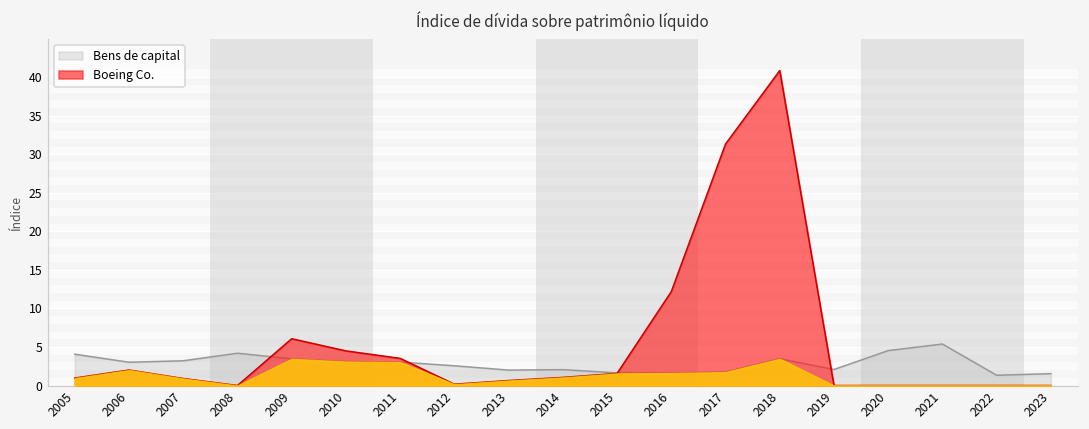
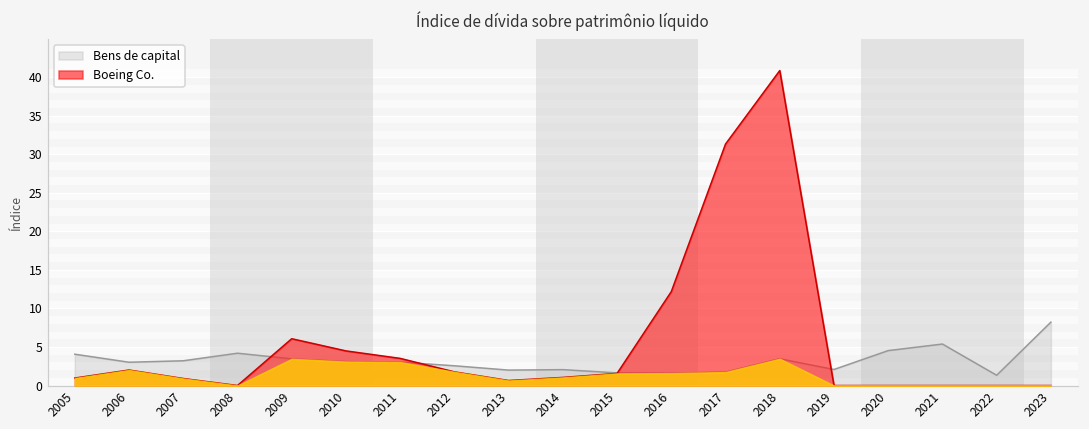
Boeing Co., 2012: 0 -> 2
Bens de capital, 2023: 2 -> 8
